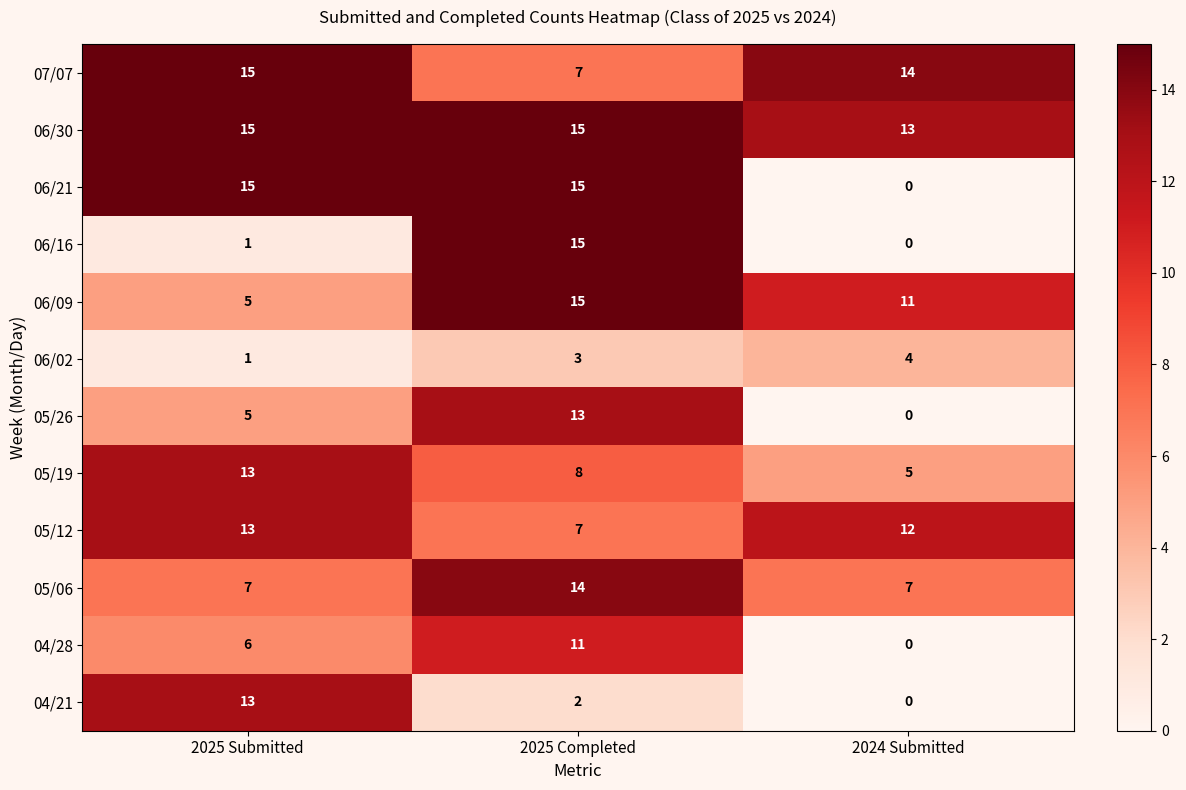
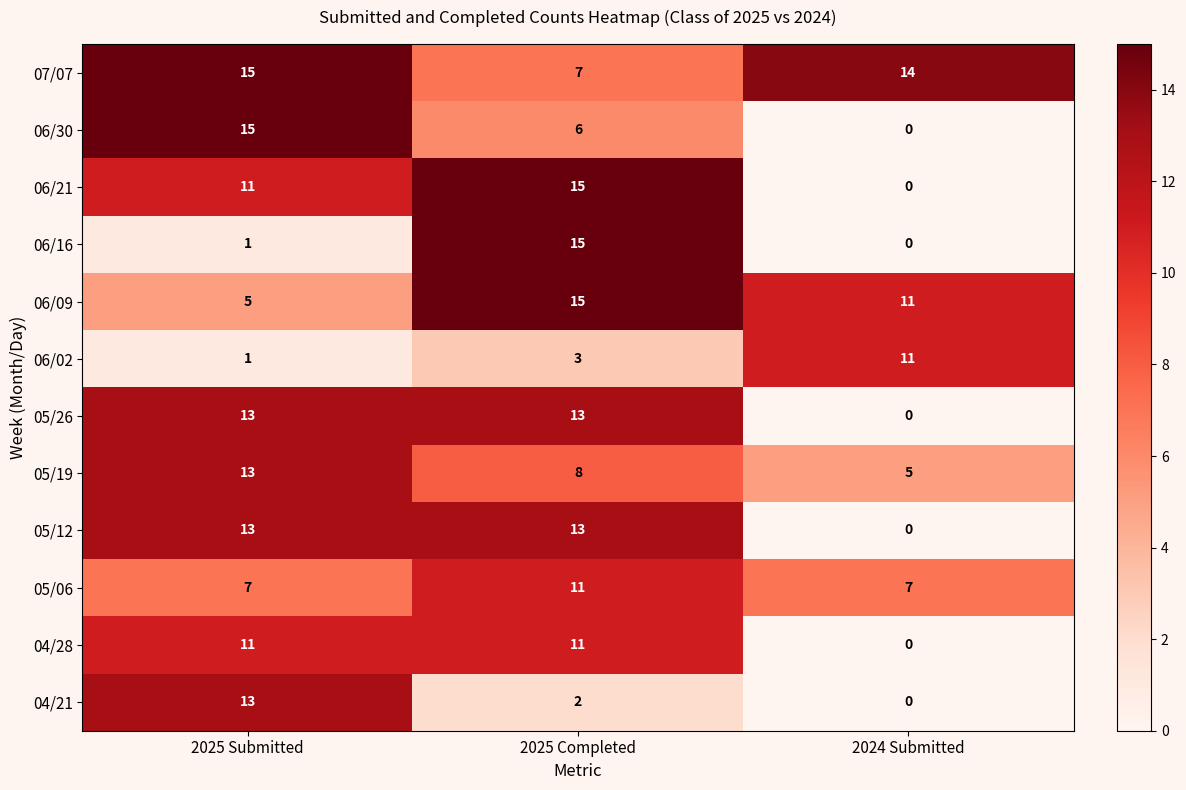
06/30, 2025 Completed: 15 -> 6
06/30, 2024 Submitted: 13 -> 0
06/21, 2025 Submitted: 15 -> 11
06/02, 2024 Submitted: 4 -> 11
05/26, 2025 Submitted: 5 -> 13
05/12, 2025 Completed: 7 -> 13
05/12, 2024 Submitted: 12 -> 0
05/06, 2025 Completed: 14 -> 11
04/28, 2025 Submitted: 6 -> 11
